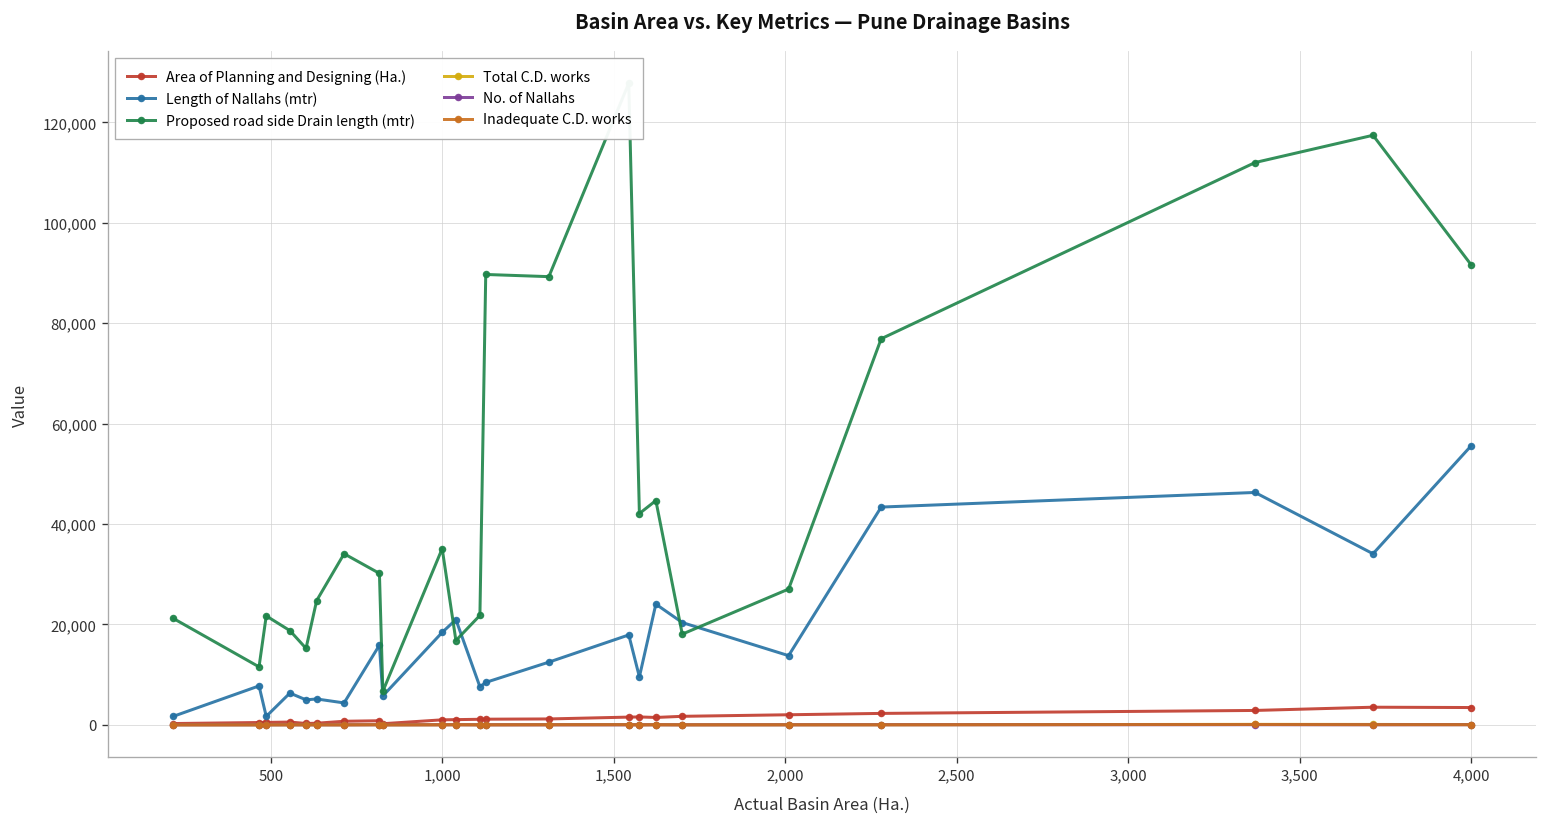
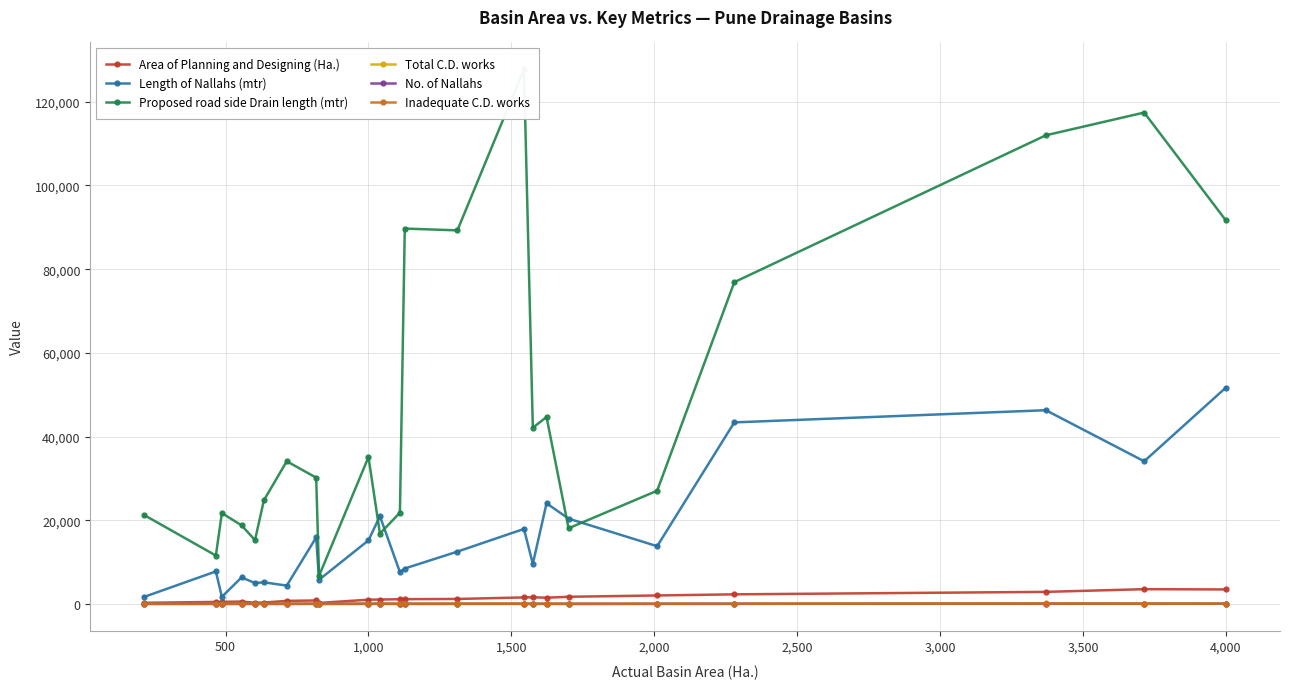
Length of Nallahs (mtr), 1,000: 18,000 -> 15,000
Length of Nallahs (mtr), 4,000: 56,000 -> 52,000
